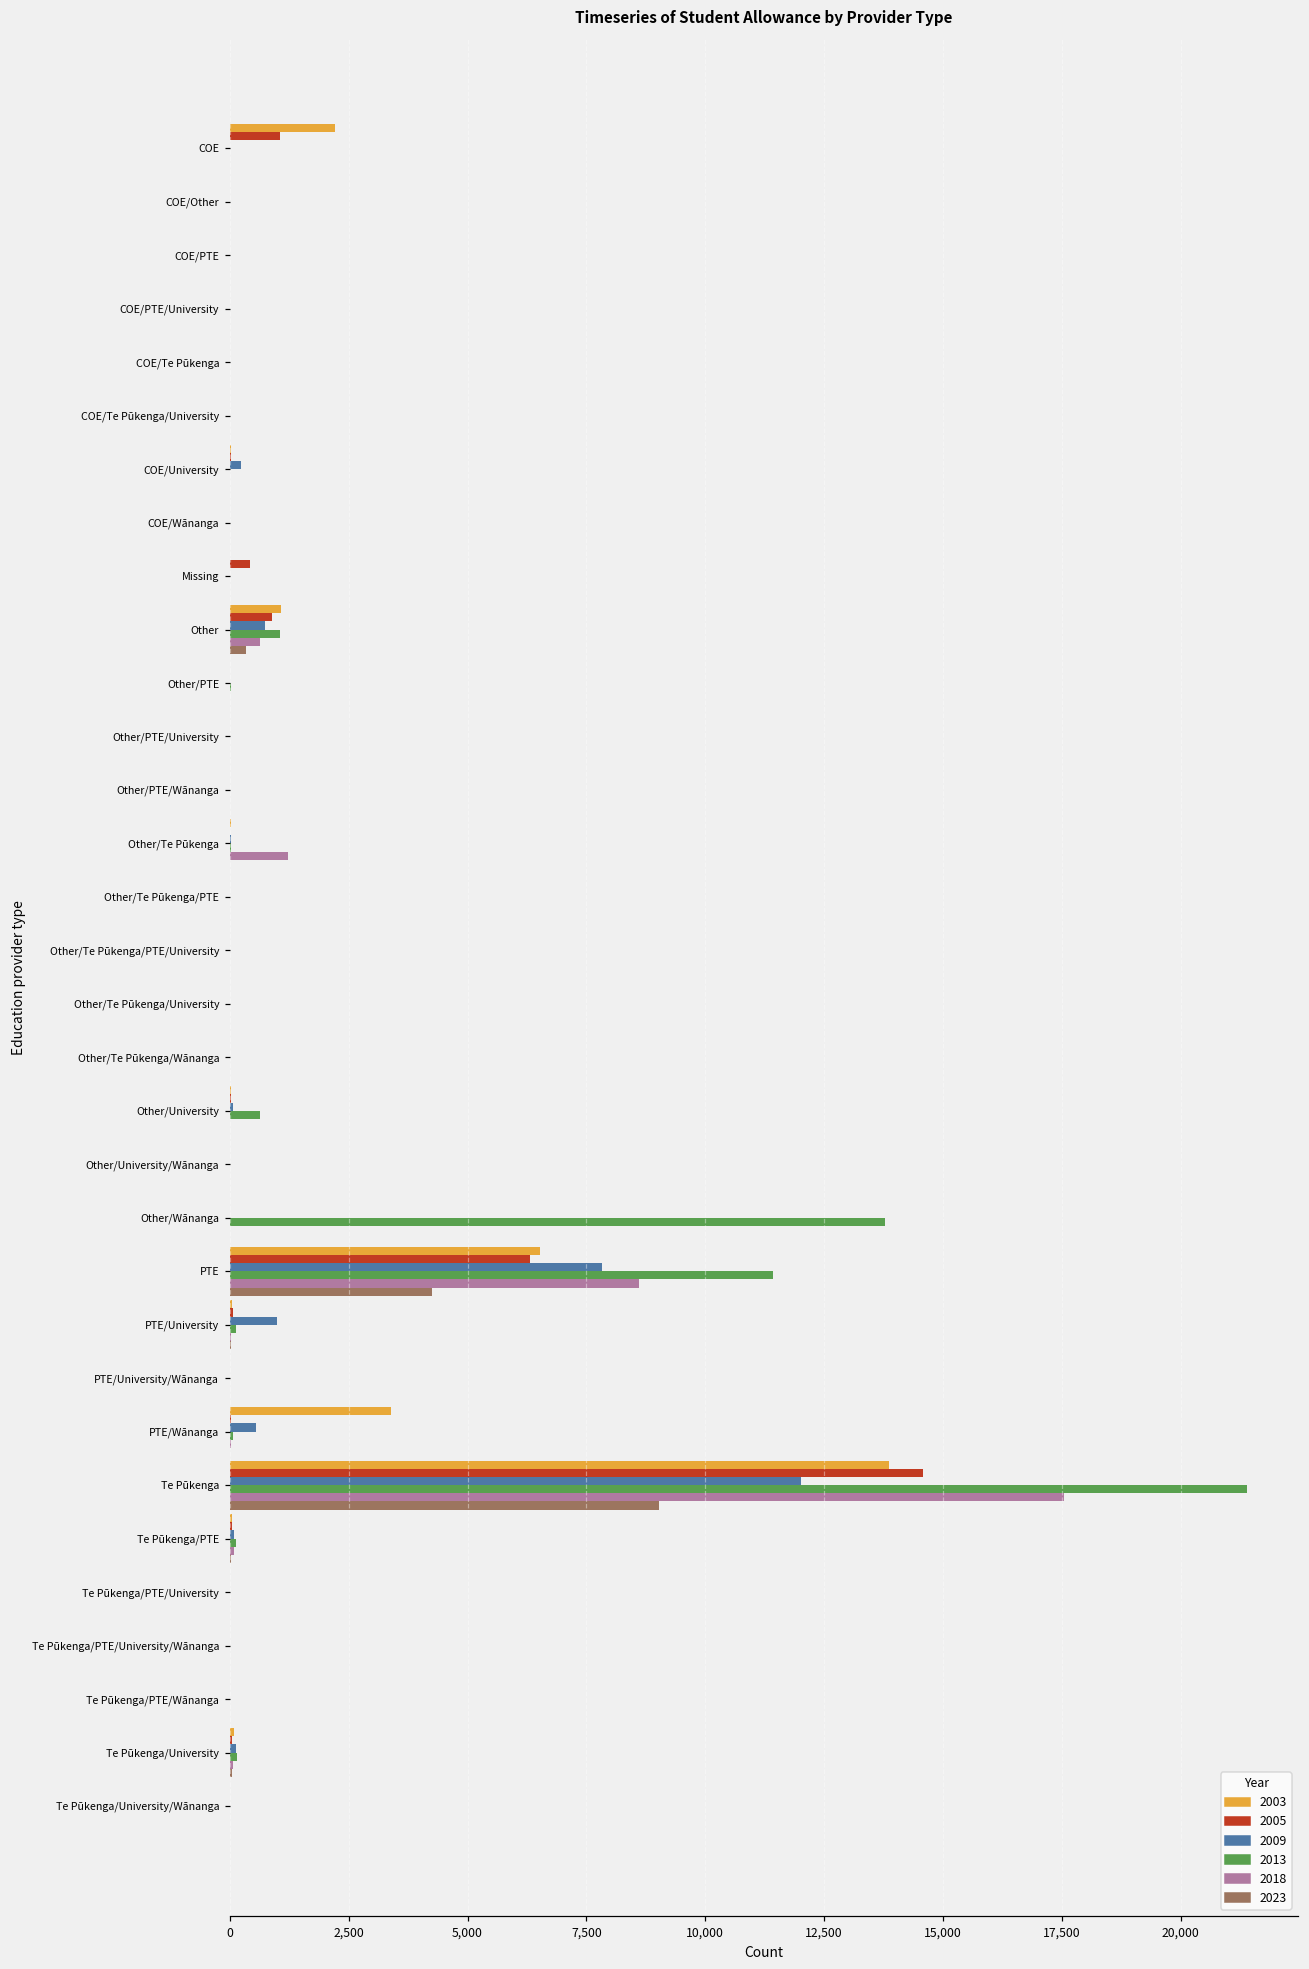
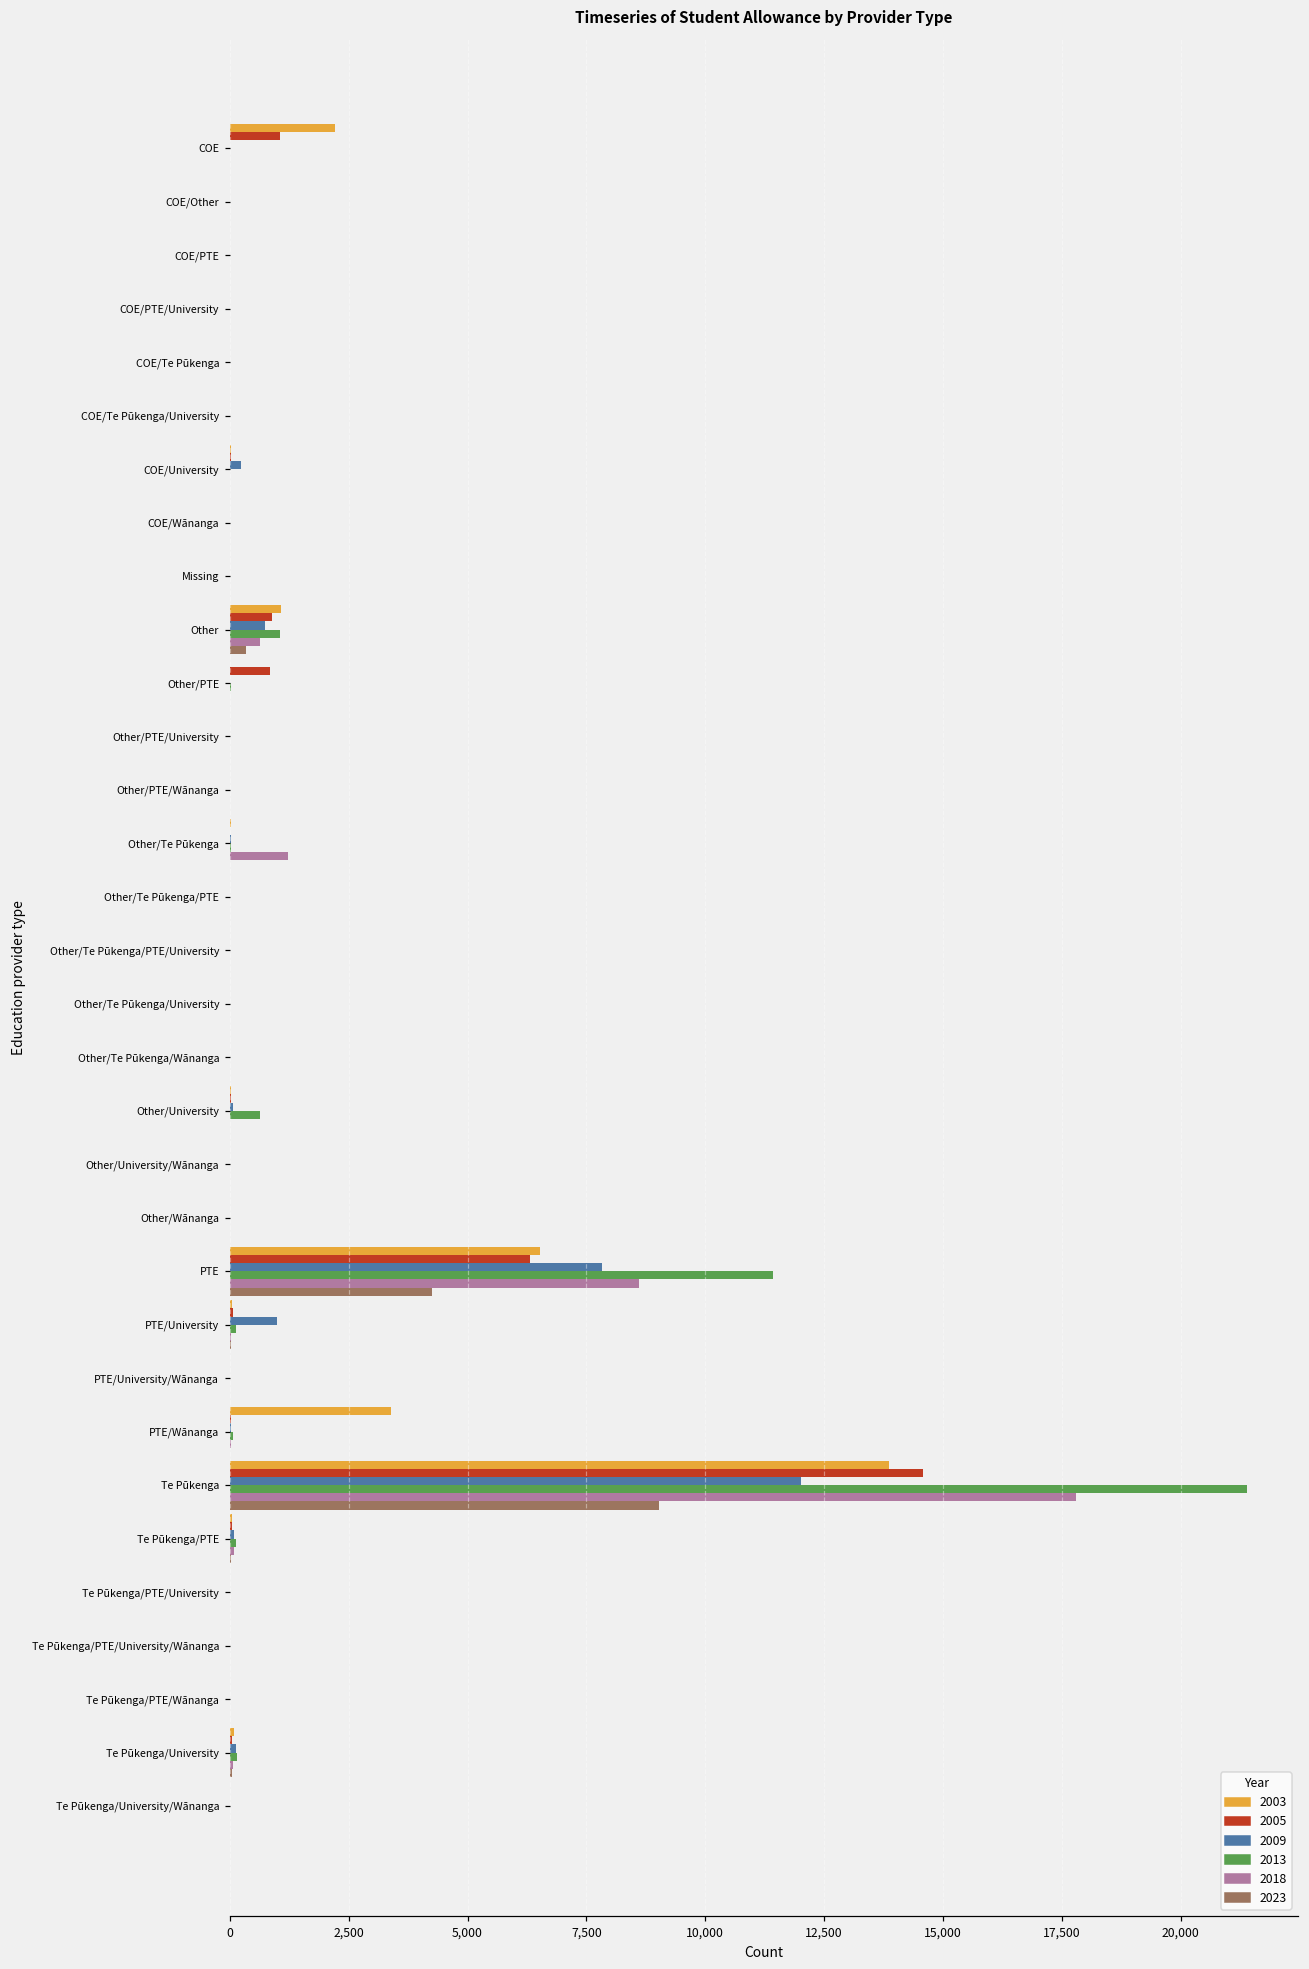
2005, Missing: 400 -> 0
2005, Other/PTE: 0 -> 800
2013, Other/Wānanga: 13,800 -> 0
2009, PTE/Wānanga: 500 -> 0
2018, Te Pūkenga: 17,600 -> 17,800
